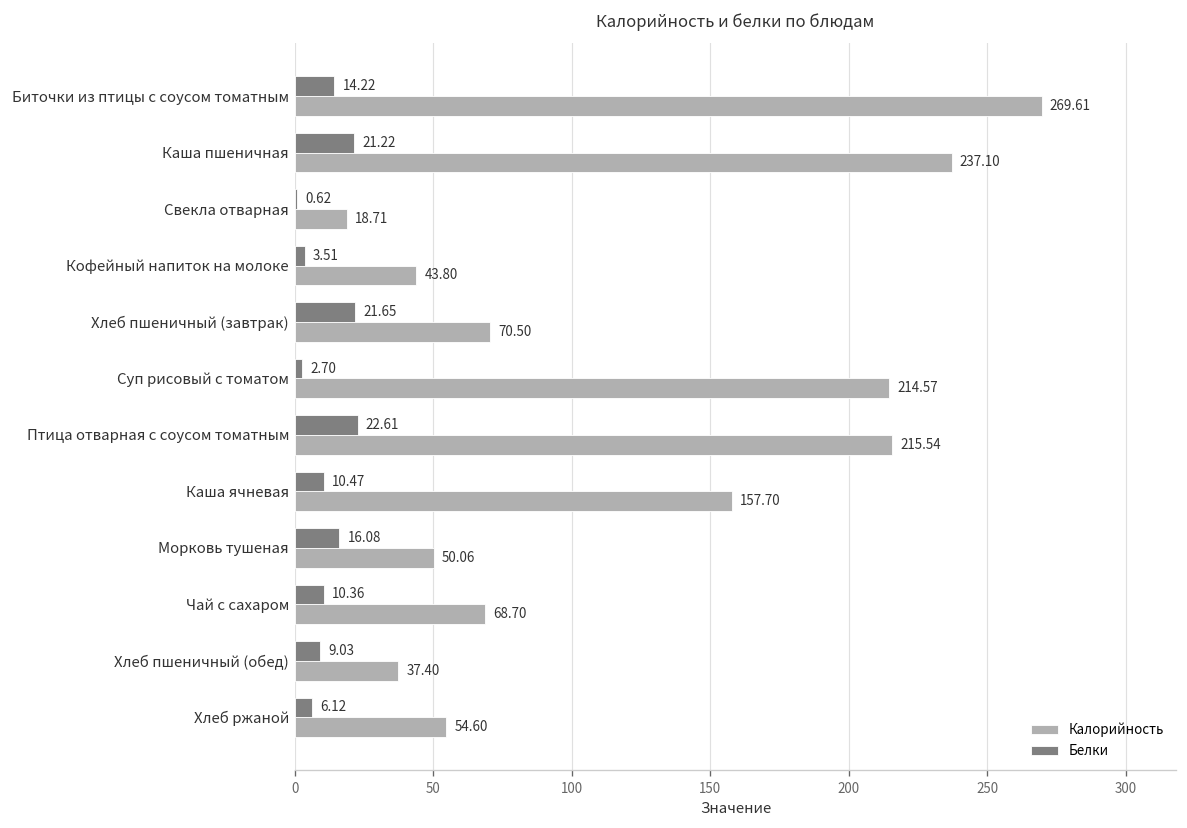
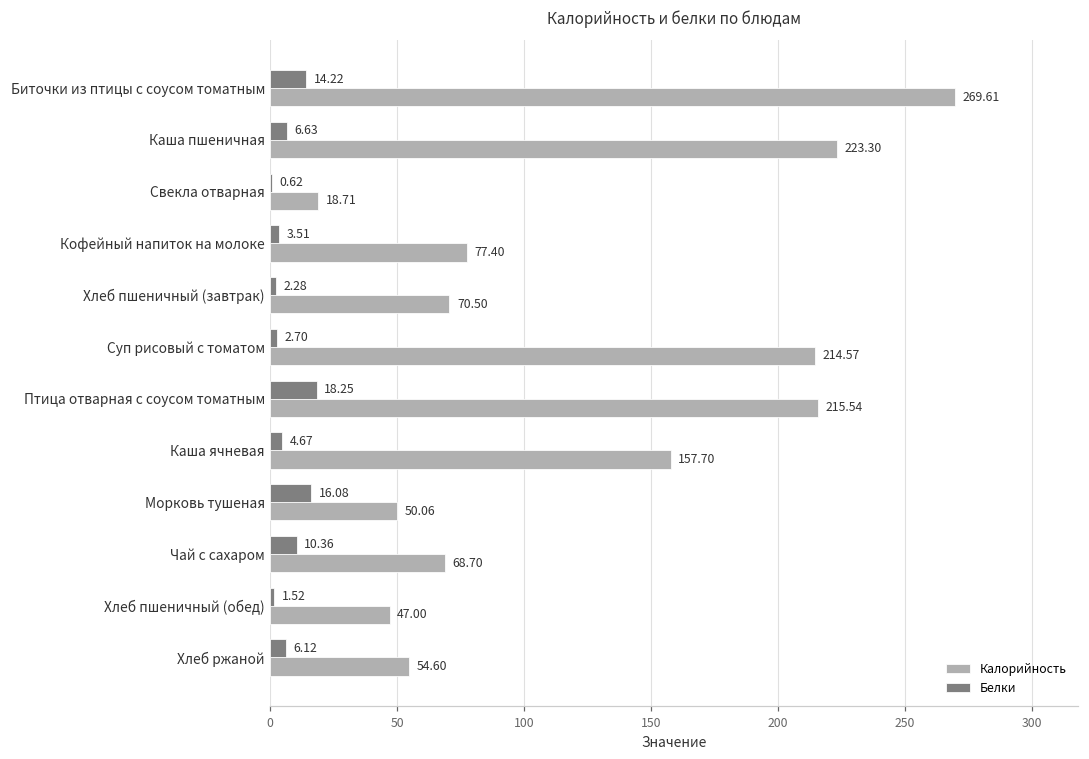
Белки, Каша пшеничная: 21.22 -> 6.63
Калорийность, Каша пшеничная: 237.10 -> 223.30
Калорийность, Кофейный напиток на молоке: 43.80 -> 77.40
Белки, Хлеб пшеничный (завтрак): 21.65 -> 2.28
Белки, Птица отварная с соусом томатным: 22.61 -> 18.25
Белки, Каша ячневая: 10.47 -> 4.67
Белки, Хлеб пшеничный (обед): 9.03 -> 1.52
Калорийность, Хлеб пшеничный (обед): 37.40 -> 47.00
